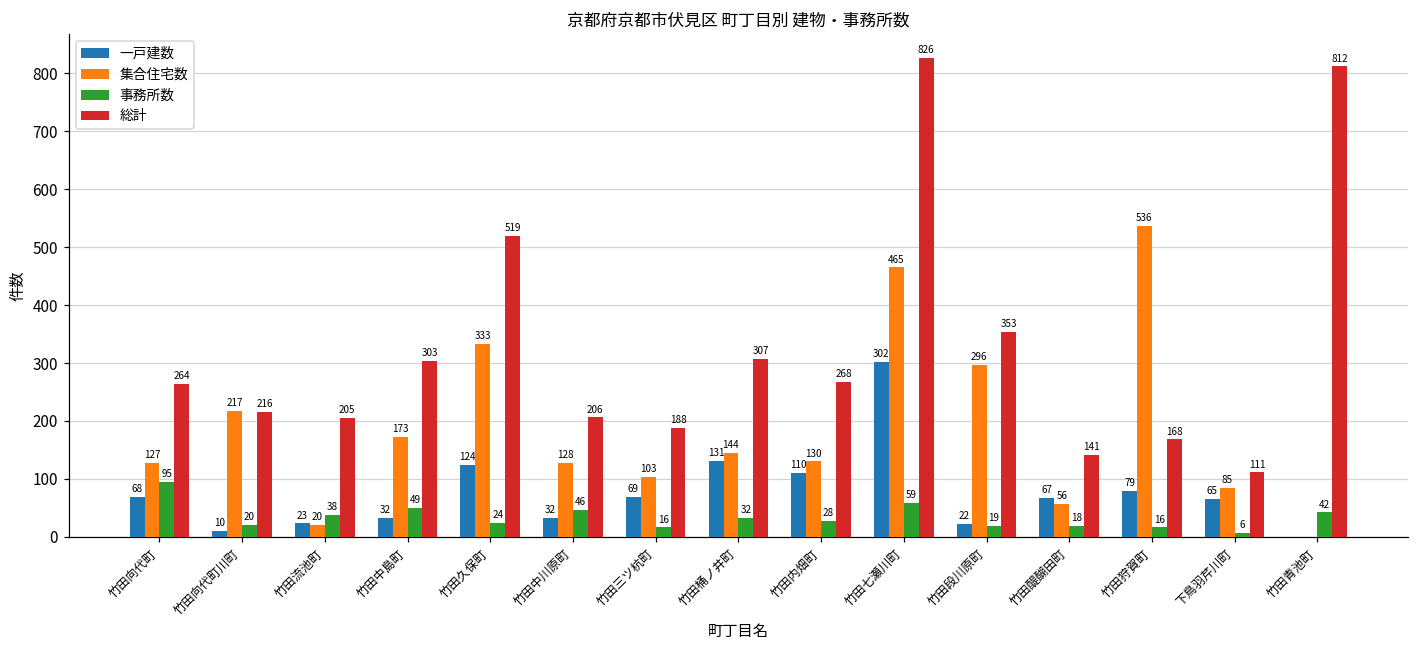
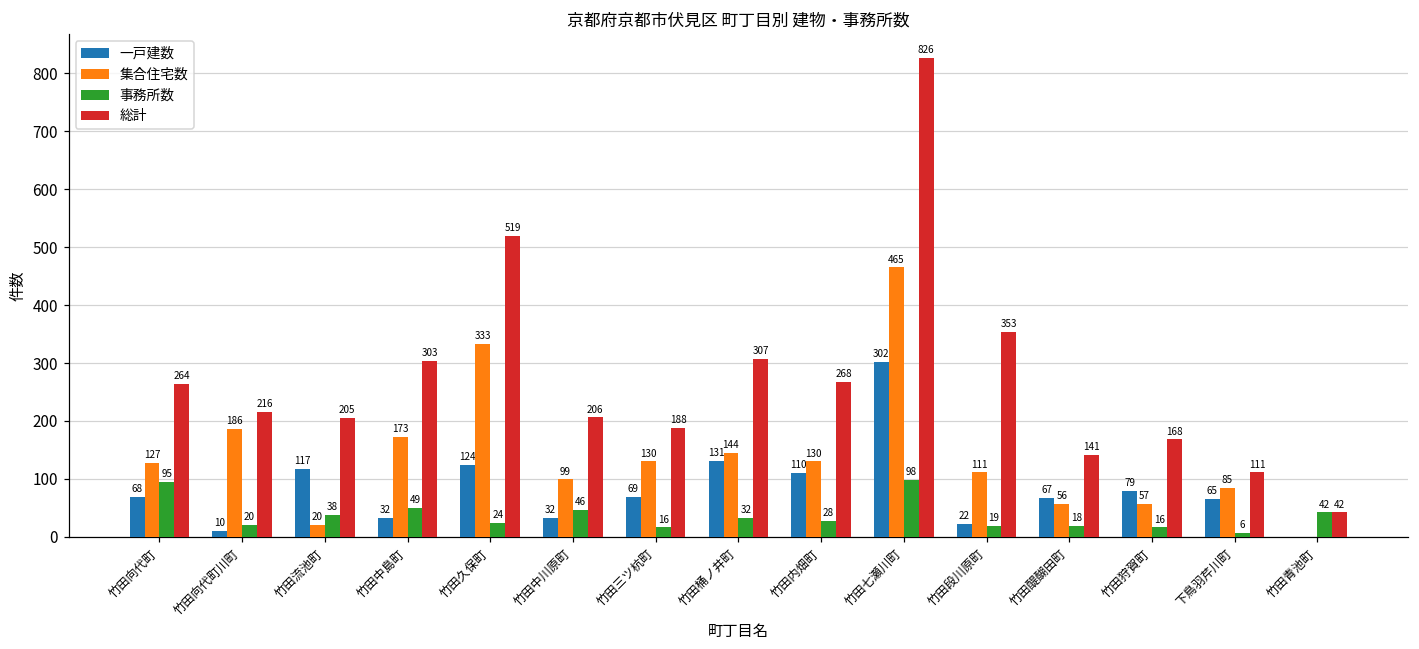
集合住宅数, 竹田向代町川町: 217 -> 186
一戸建数, 竹田流池町: 23 -> 117
集合住宅数, 竹田中川原町: 128 -> 99
集合住宅数, 竹田三ツ杭町: 103 -> 130
事務所数, 竹田七瀬川町: 59 -> 98
集合住宅数, 竹田段川原町: 296 -> 111
集合住宅数, 竹田狩賀町: 536 -> 57
総計, 竹田青池町: 812 -> 42
